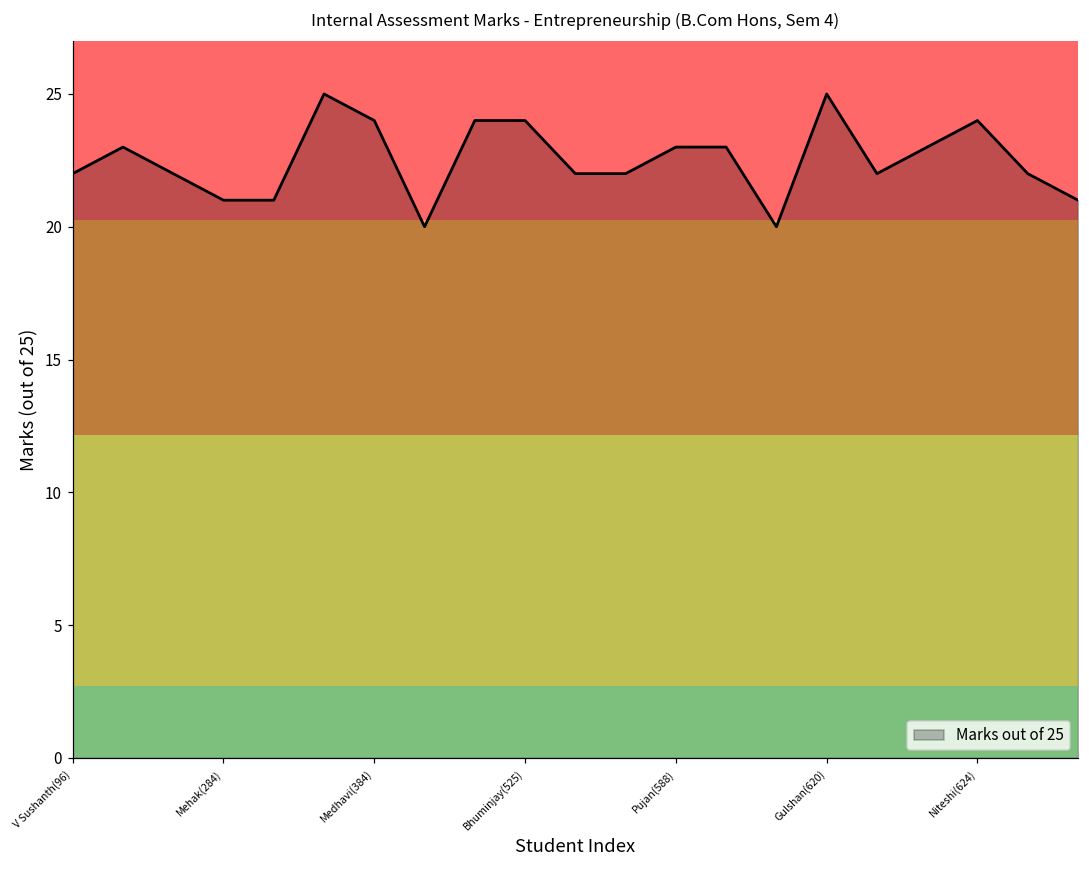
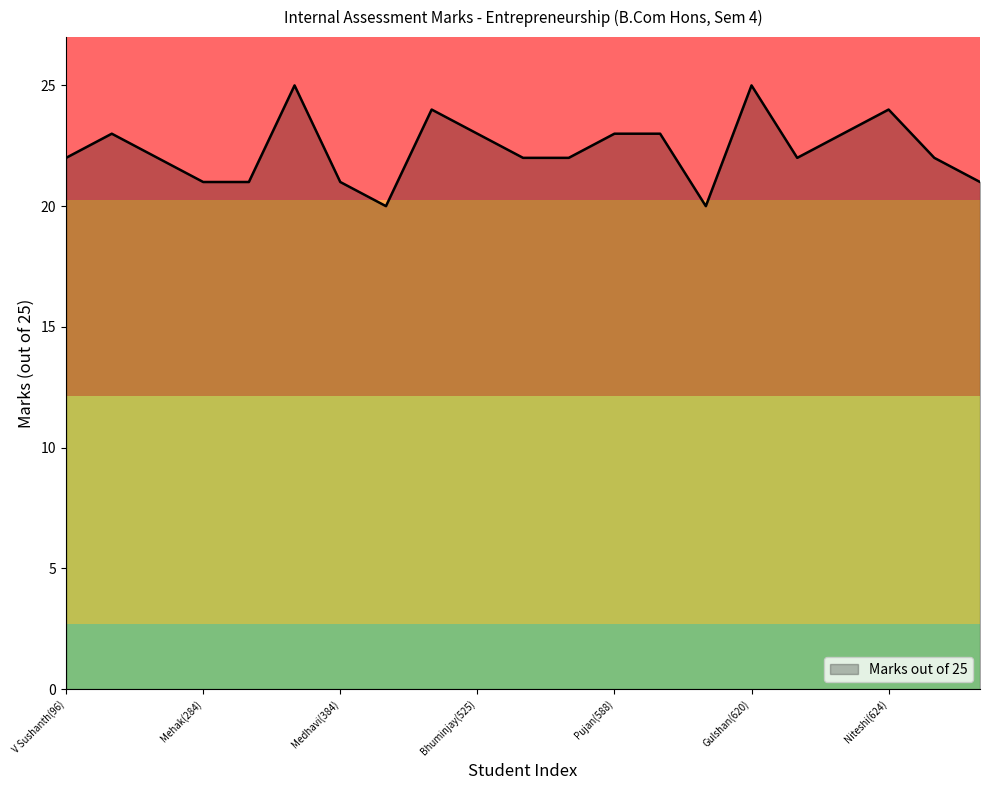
Medhavi(384): 24 -> 21
Bhuminjay(525): 24 -> 23
